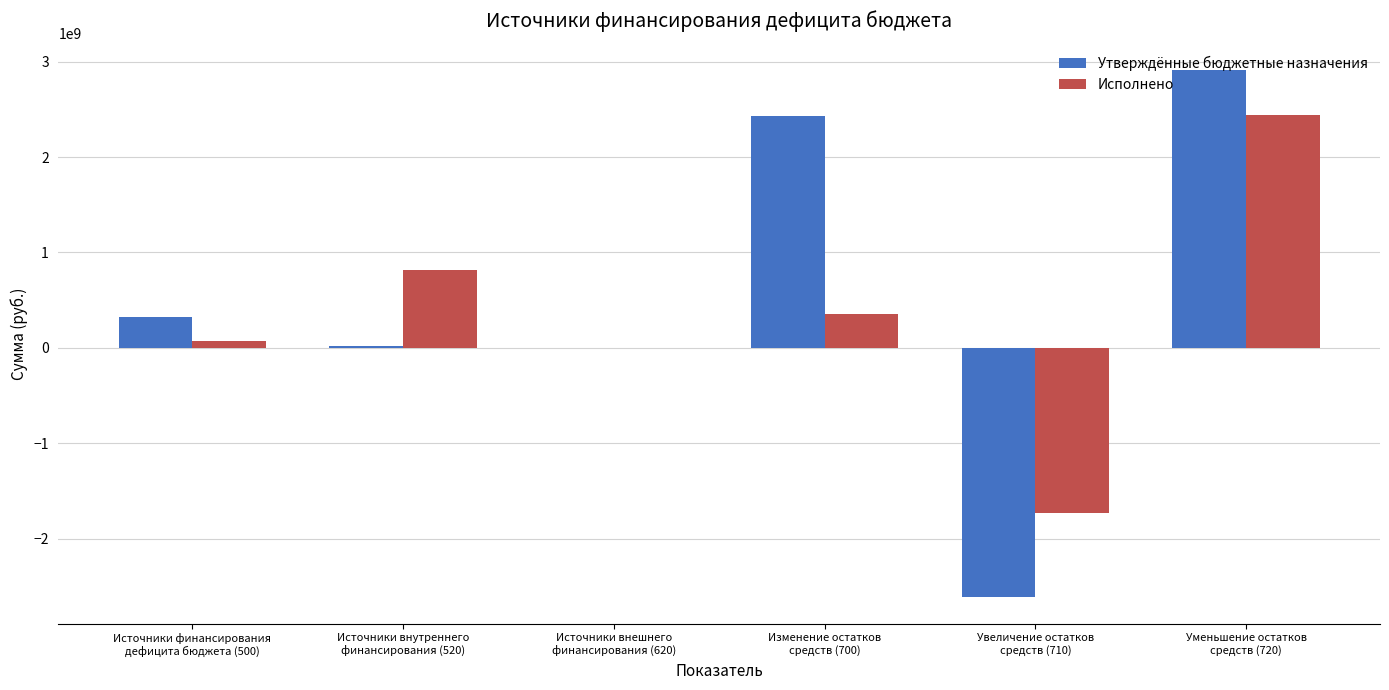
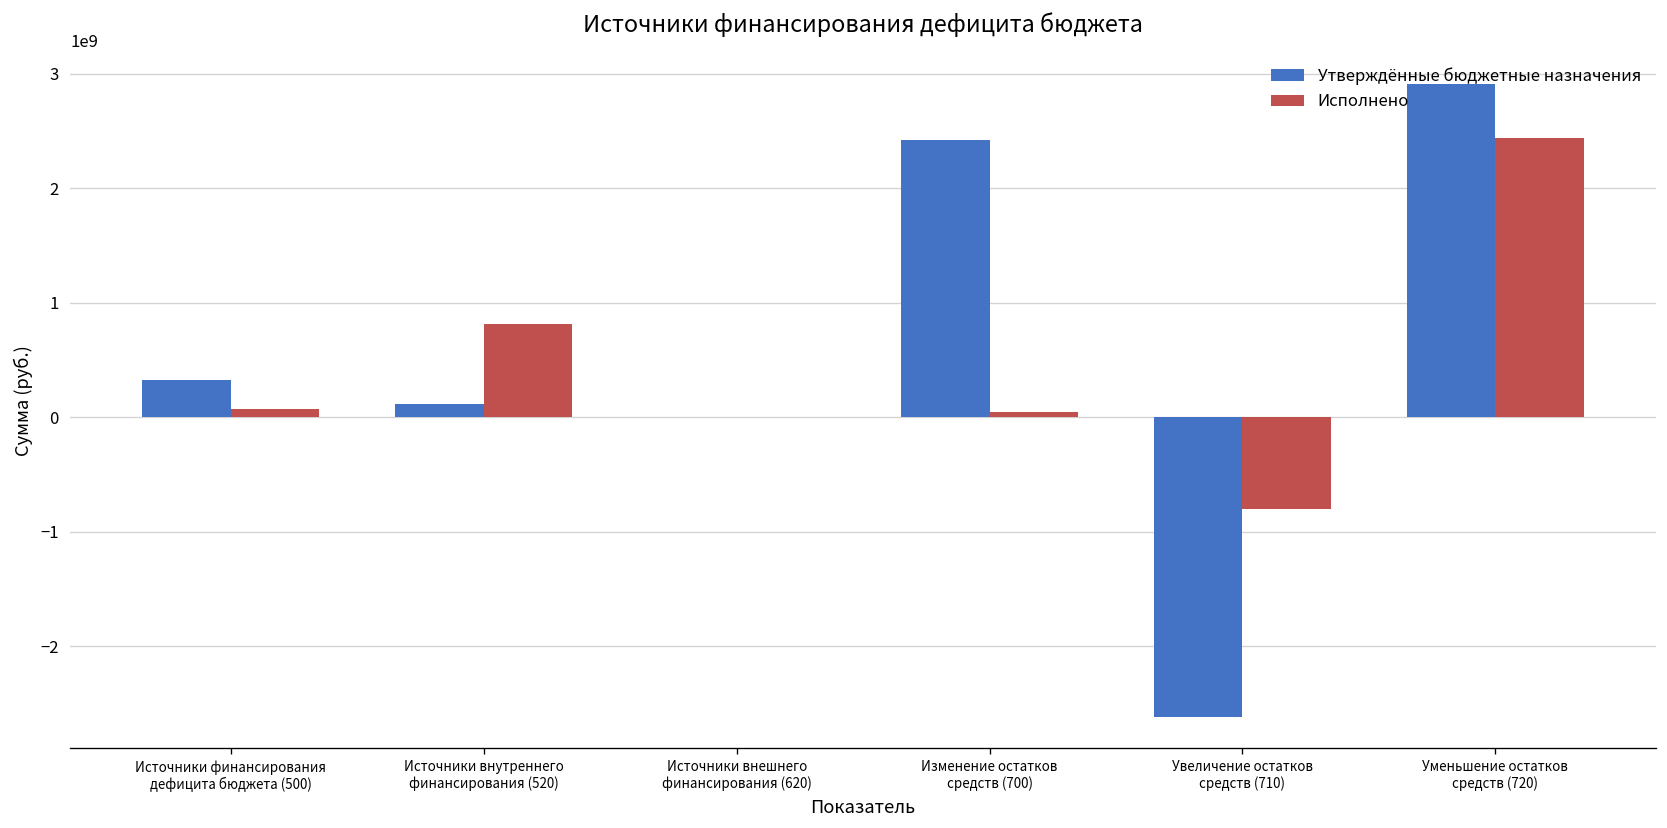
Утверждённые бюджетные назначения, Источники внутреннего финансирования (520): 0 -> 100000000
Исполнено, Изменение остатков средств (700): 400000000 -> 0
Исполнено, Увеличение остатков средств (710): -1700000000 -> -800000000
